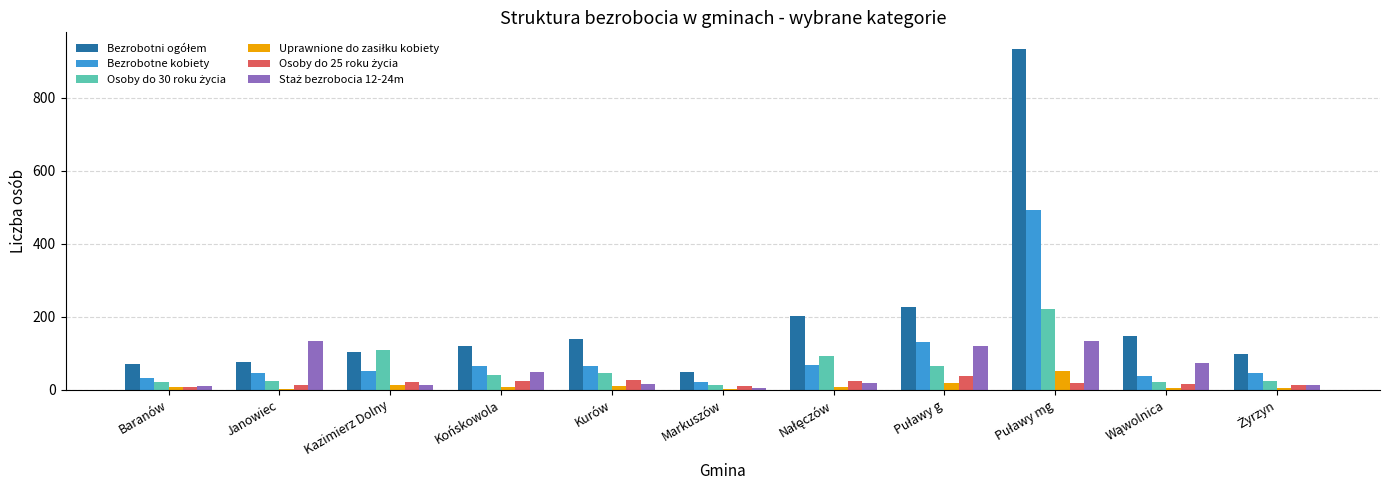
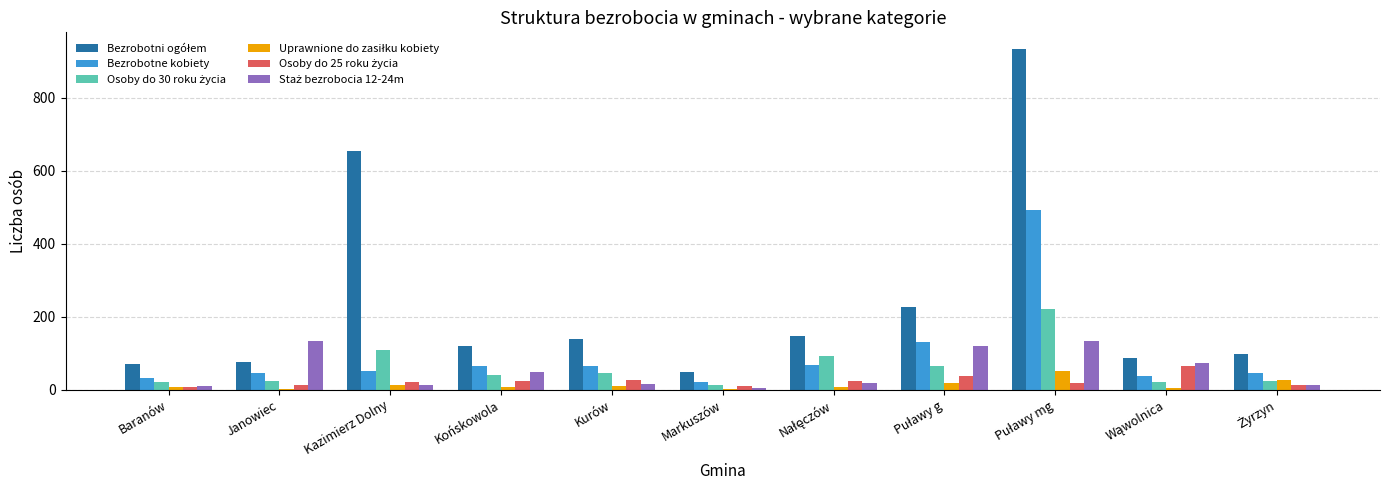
Bezrobotni ogółem, Kazimierz Dolny: 100 -> 650
Bezrobotni ogółem, Nałęczów: 200 -> 150
Bezrobotni ogółem, Wąwolnica: 150 -> 90
Osoby do 25 roku życia, Wąwolnica: 20 -> 70
Uprawnione do zasiłku kobiety, Żyrzyn: 0 -> 30
